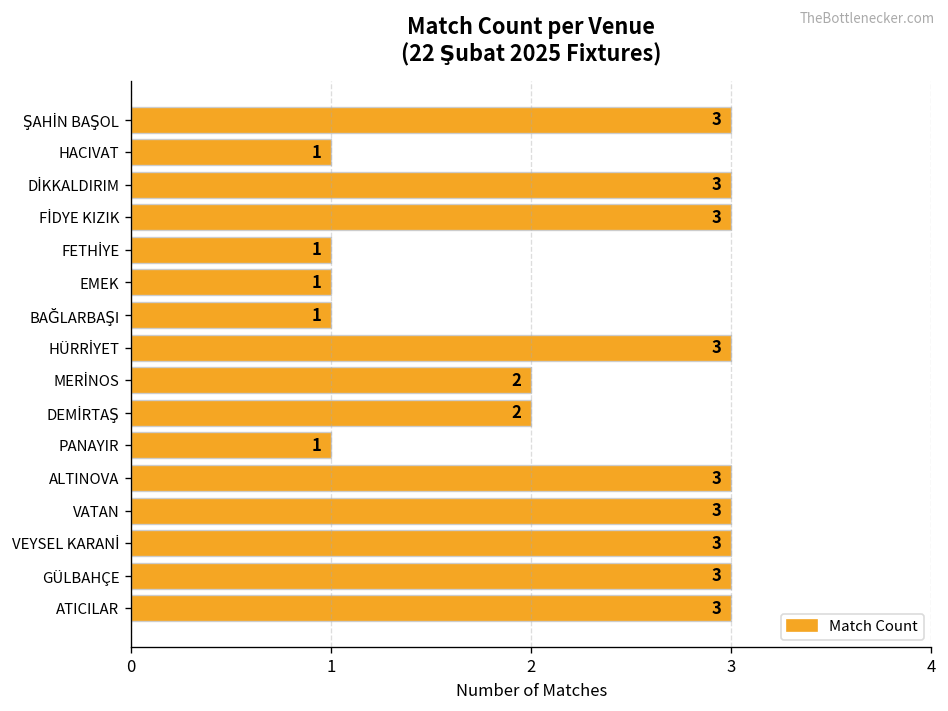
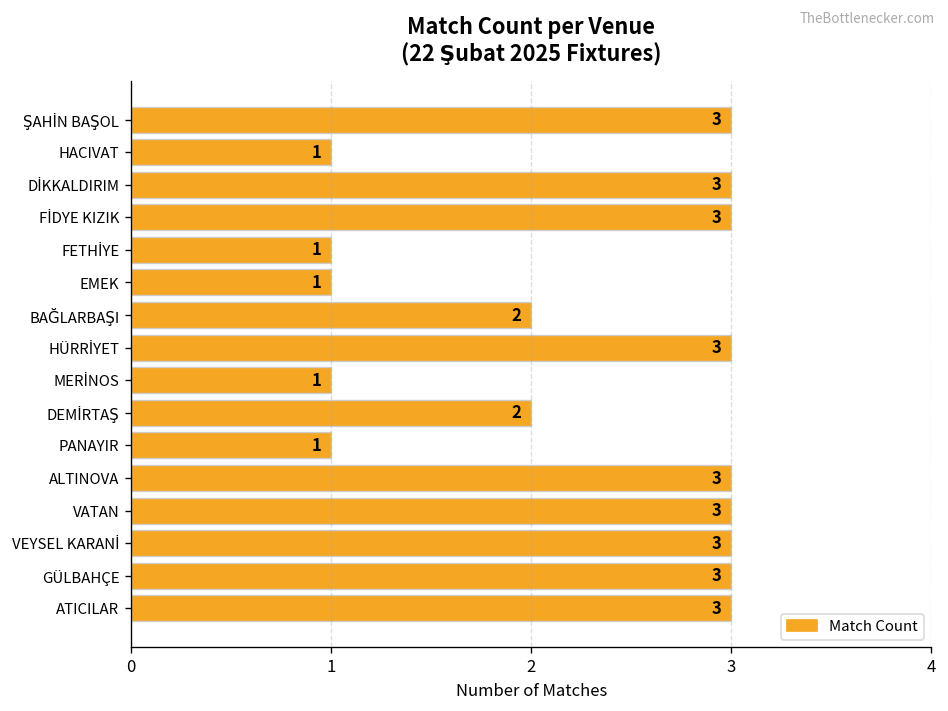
BAĞLARBAŞI: 1 -> 2
MERİNOS: 2 -> 1
